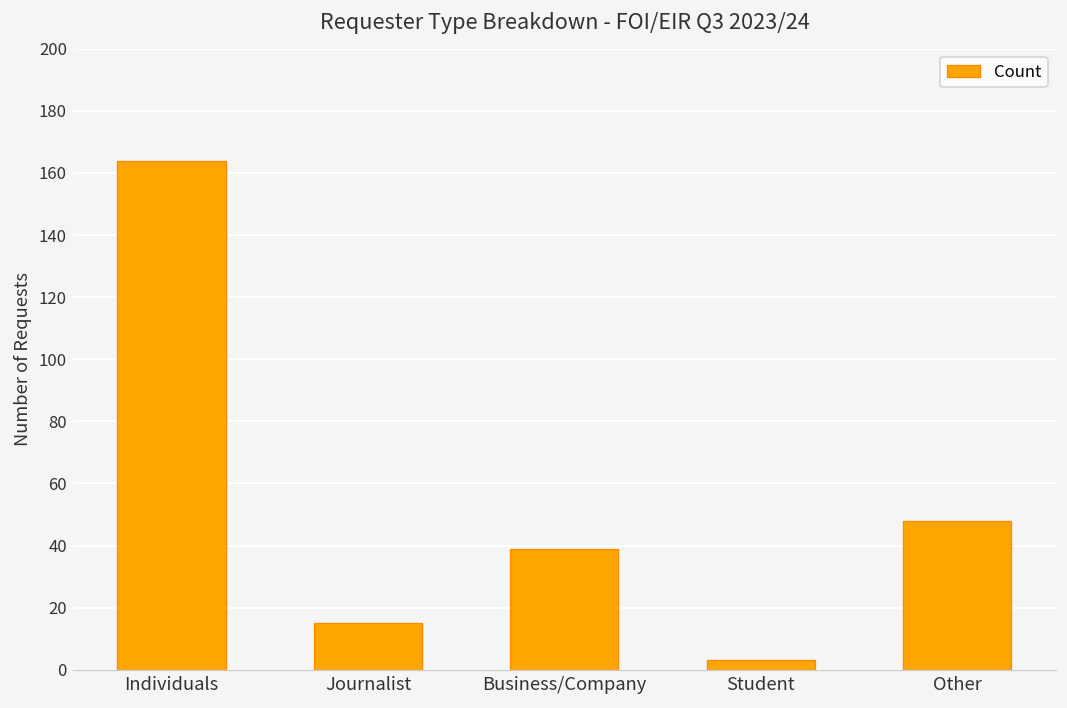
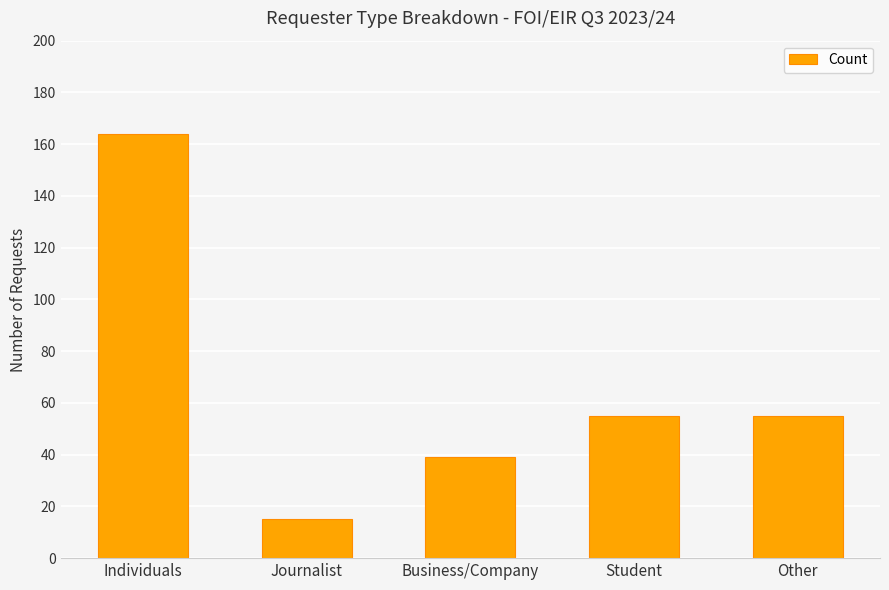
Student: 3 -> 55
Other: 48 -> 55
